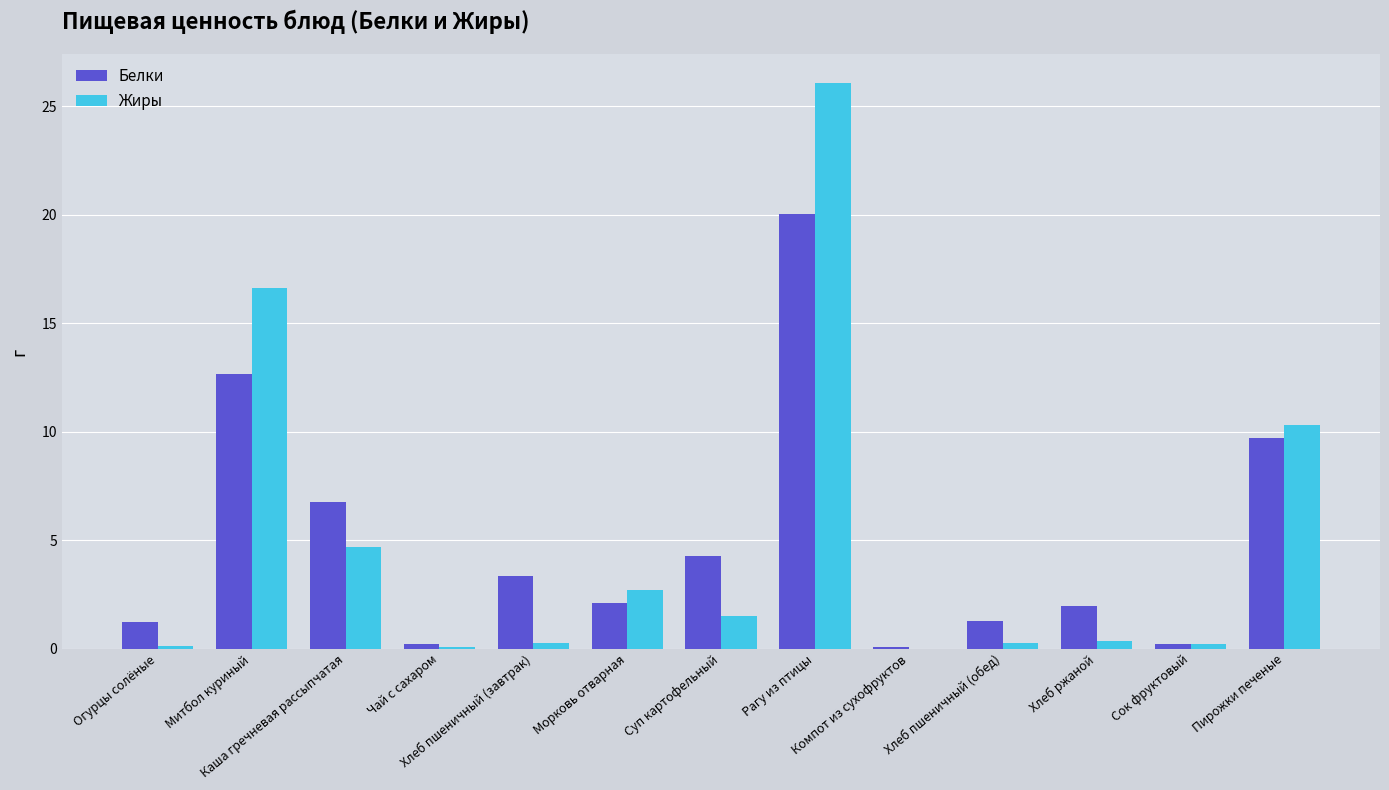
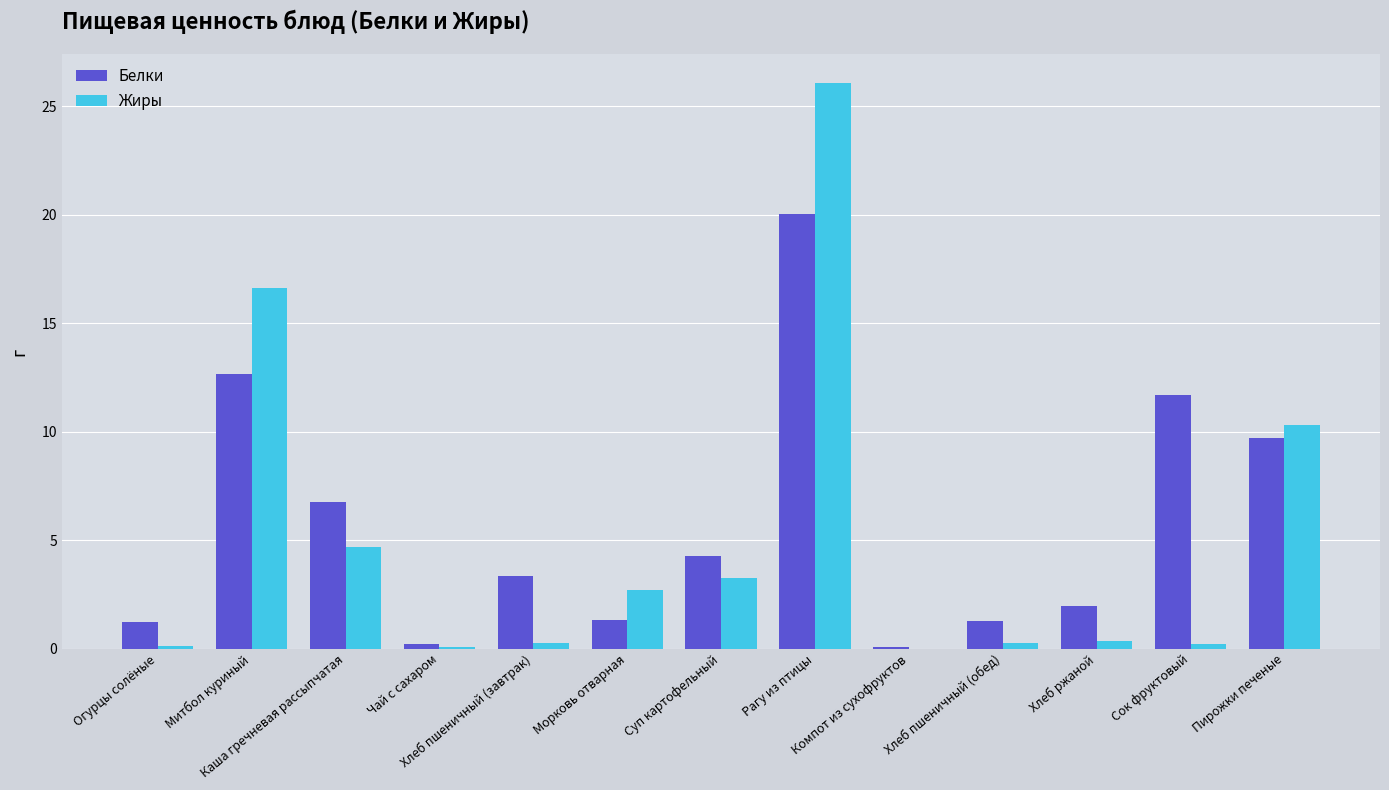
Белки, Морковь отварная: 2.1 -> 1.3
Жиры, Суп картофельный: 1.5 -> 3.2
Белки, Сок фруктовый: 0.2 -> 11.7
